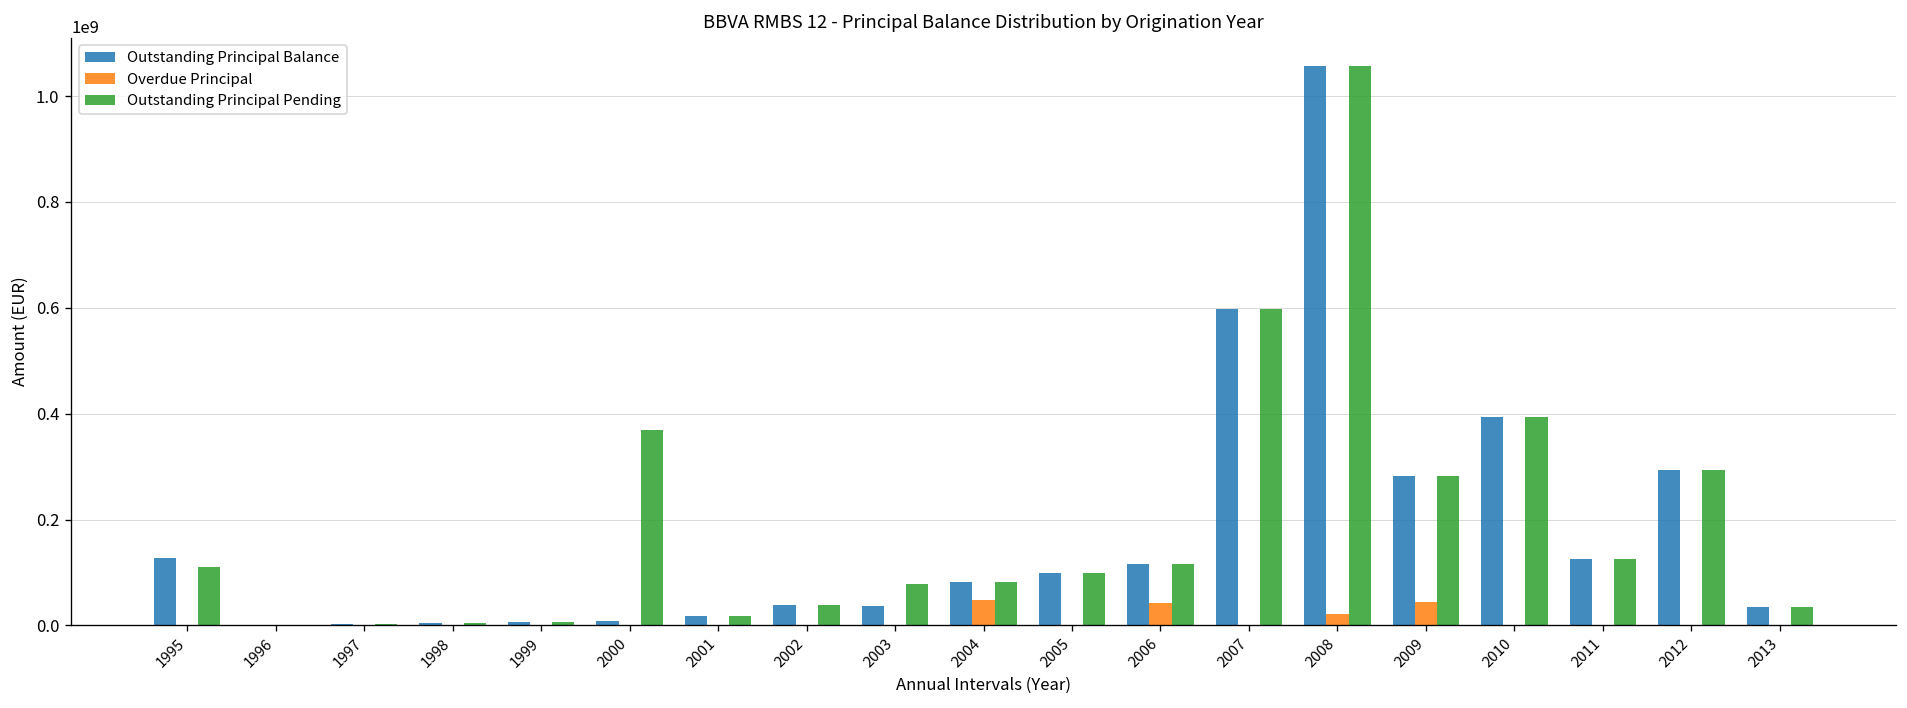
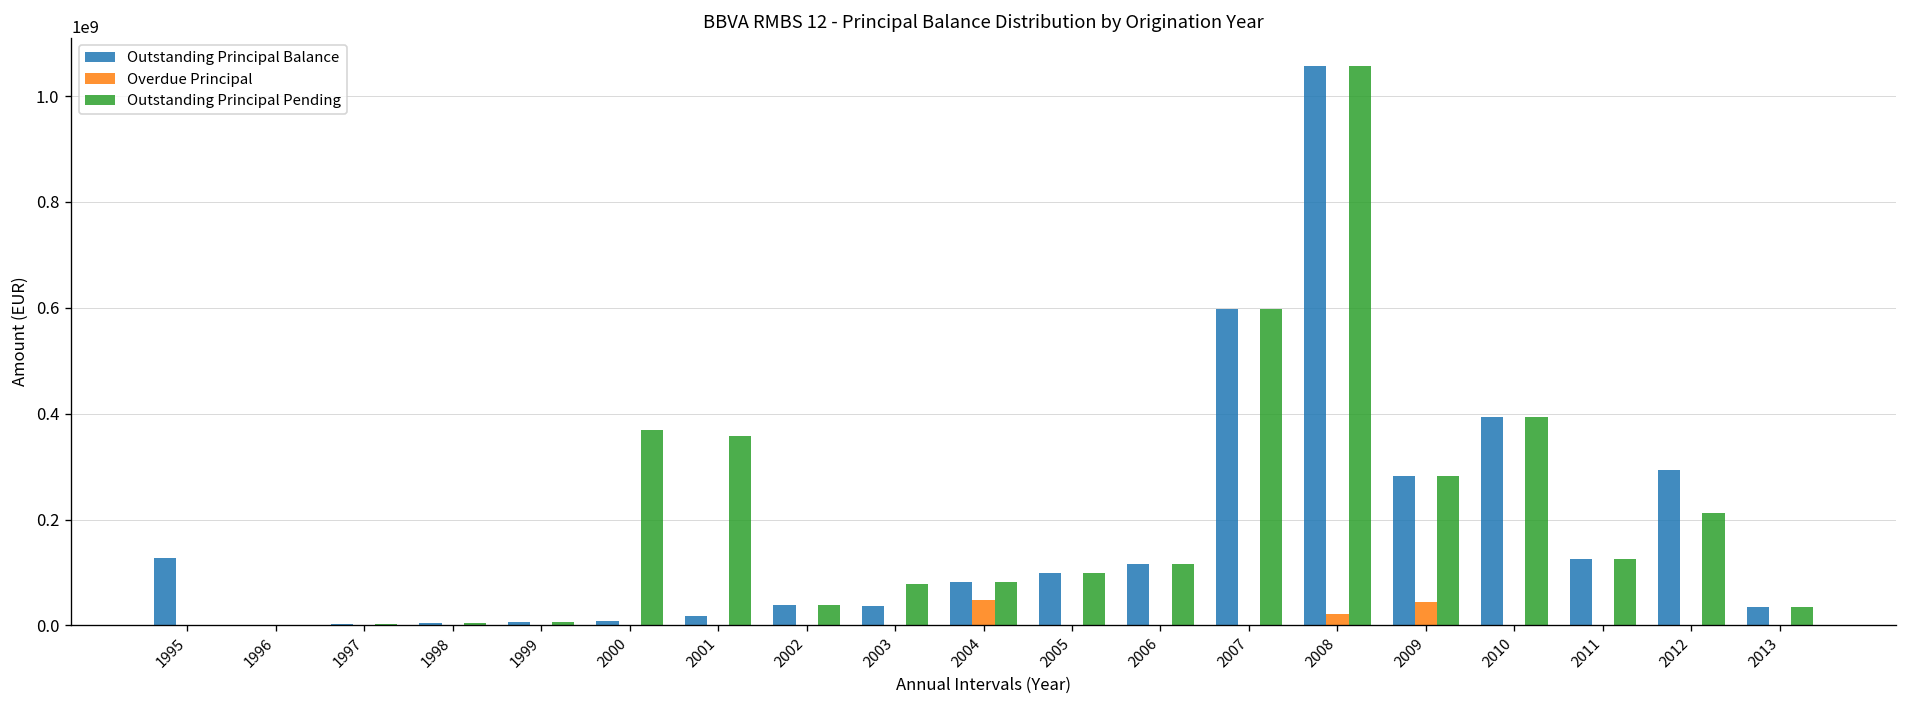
Outstanding Principal Pending, 1995: 110000000 -> 0
Outstanding Principal Pending, 2001: 20000000 -> 360000000
Overdue Principal, 2006: 40000000 -> 0
Outstanding Principal Pending, 2012: 290000000 -> 210000000
